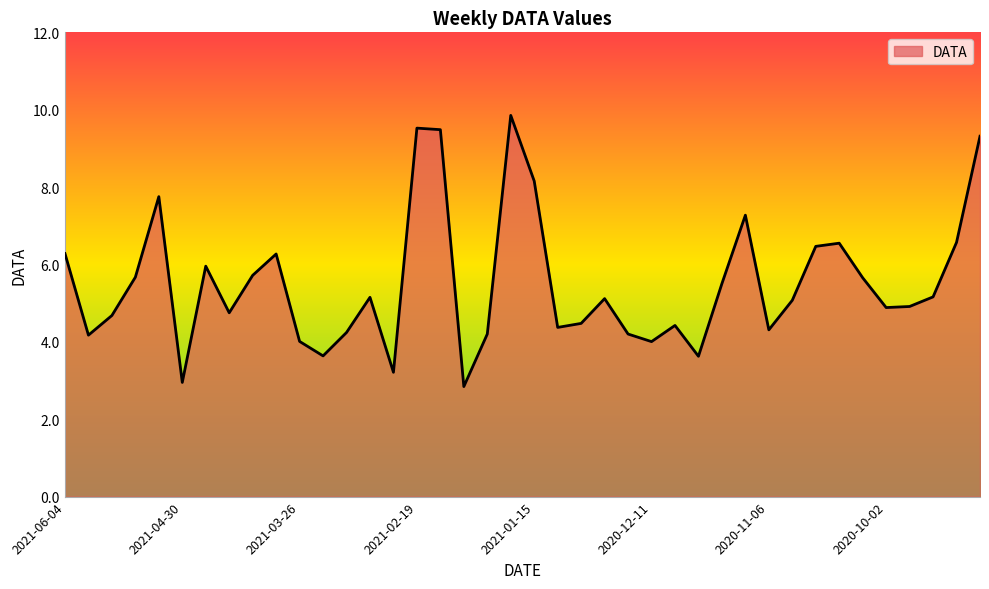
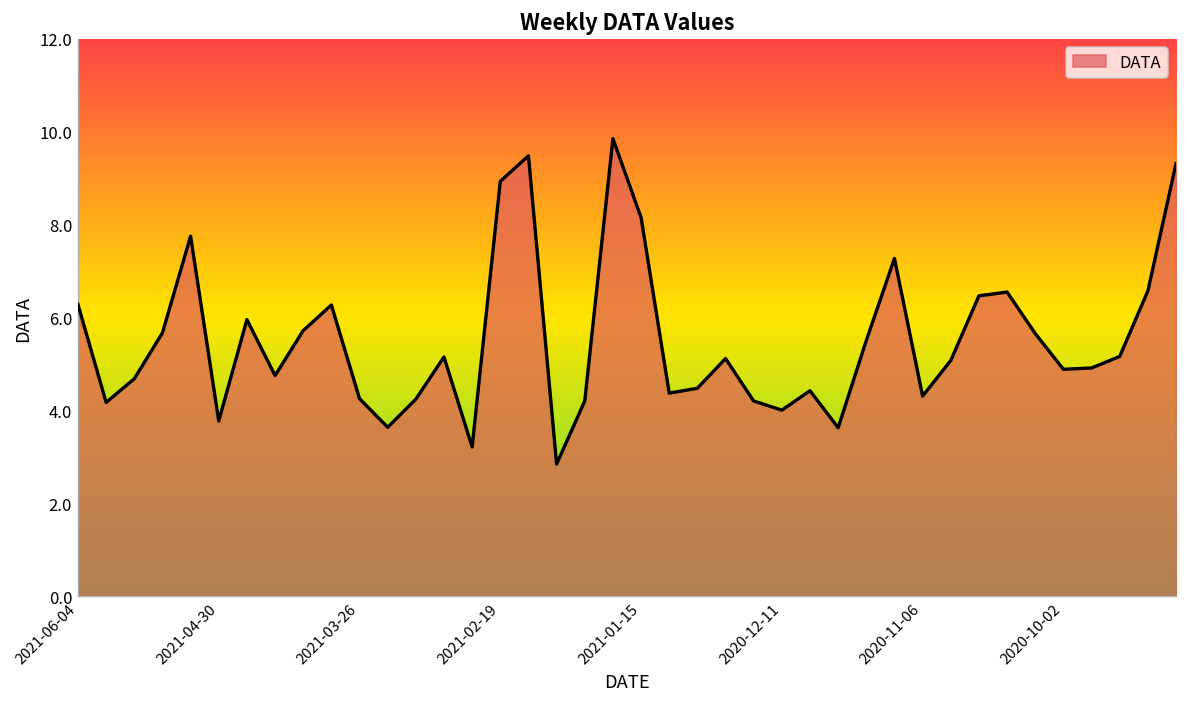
2021-04-30: 3.0 -> 3.8
2021-03-26: 4.0 -> 4.3
2021-02-19: 9.5 -> 8.9
